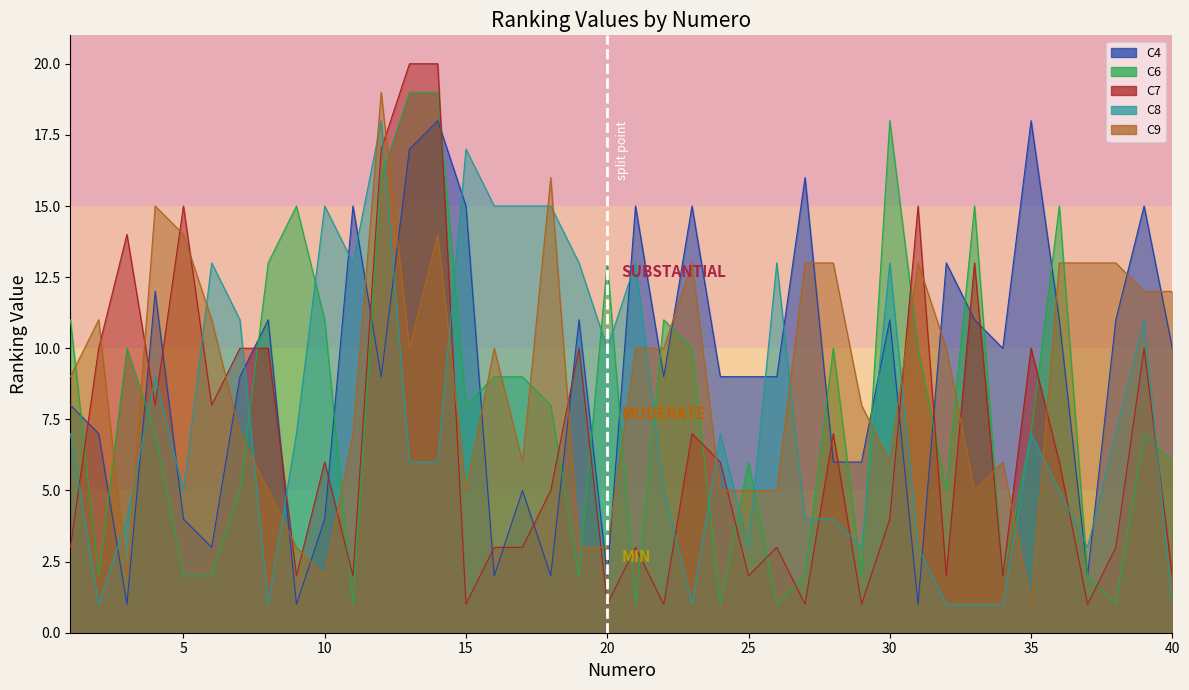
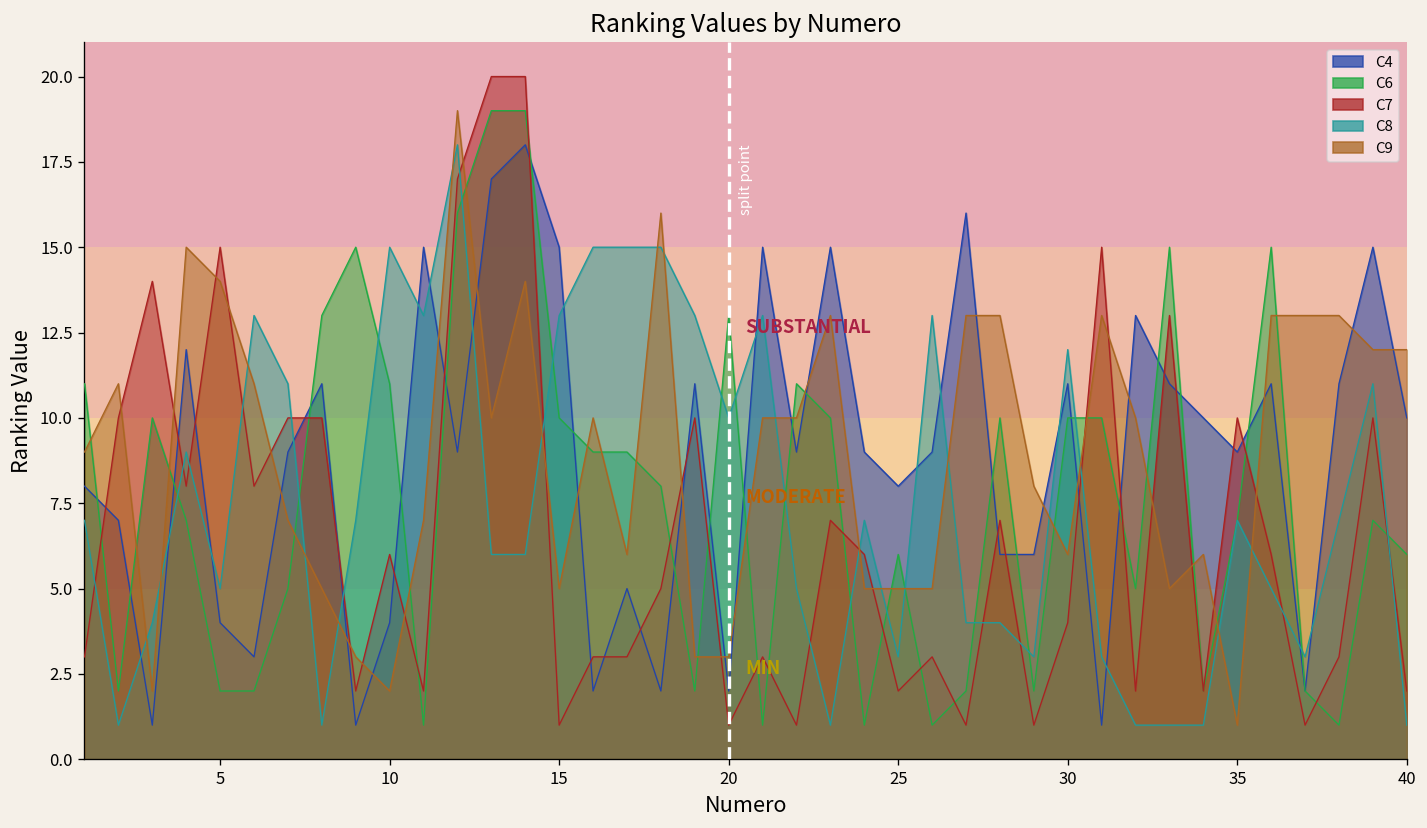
C6, 15: 8 -> 10
C8, 15: 17 -> 13
C4, 25: 9 -> 8
C6, 30: 18 -> 10
C8, 30: 13 -> 12
C4, 35: 18 -> 9
